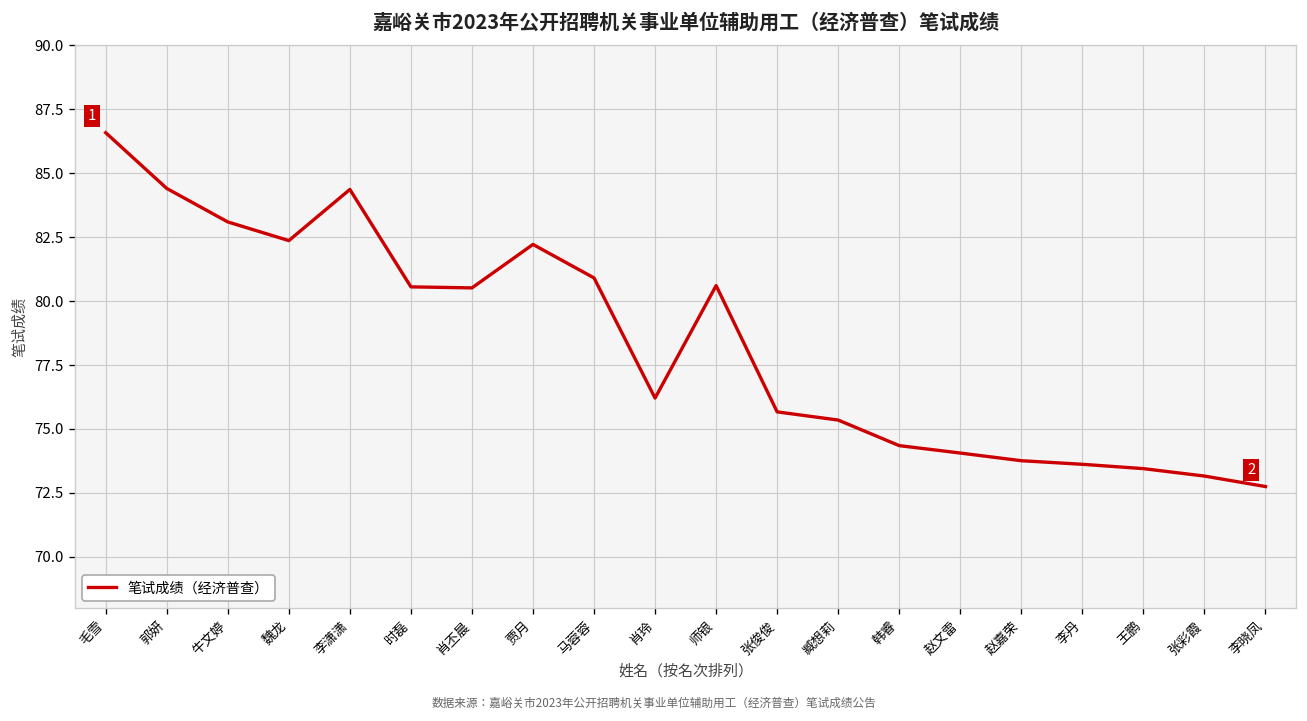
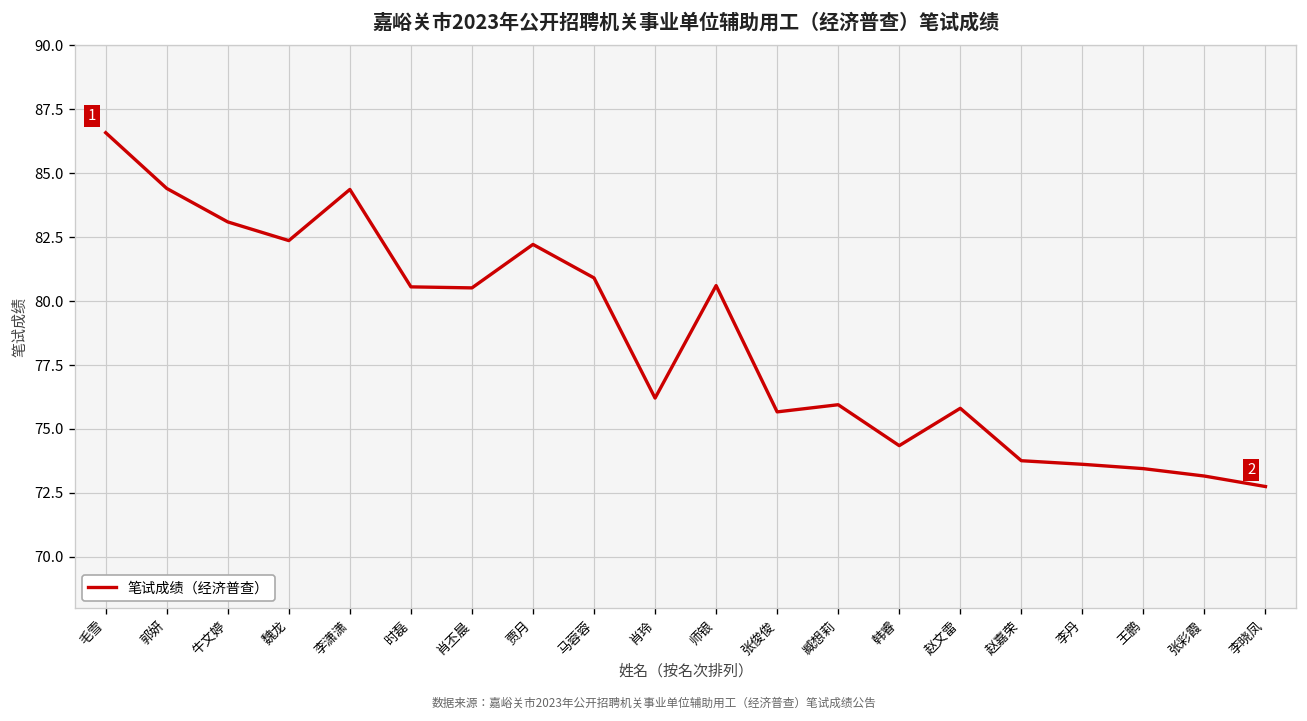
臧想莉: 75.3 -> 75.9
赵文雷: 74.1 -> 75.8
